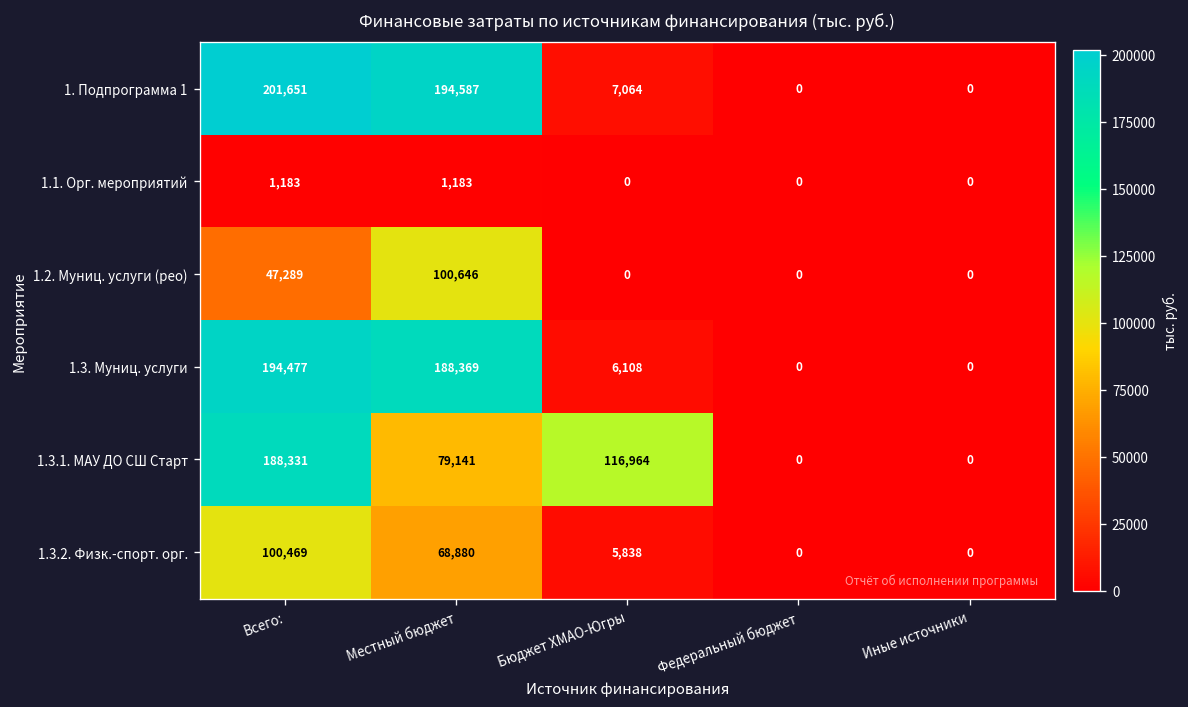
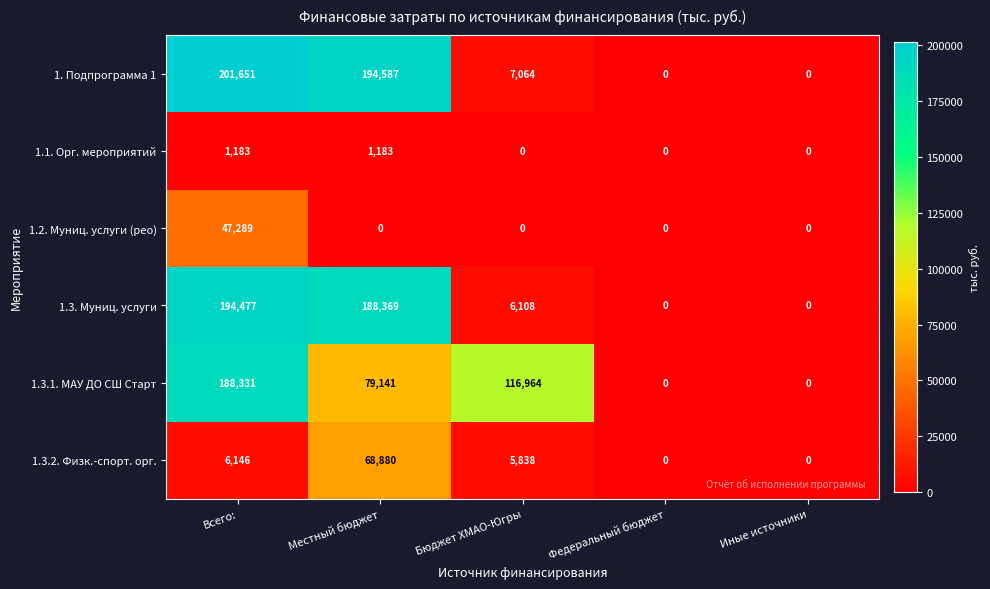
1.2. Муниц. услуги (рео), Местный бюджет: 100,646 -> 0
1.3.2. Физк.-спорт. орг., Всего:: 100,469 -> 6,146
